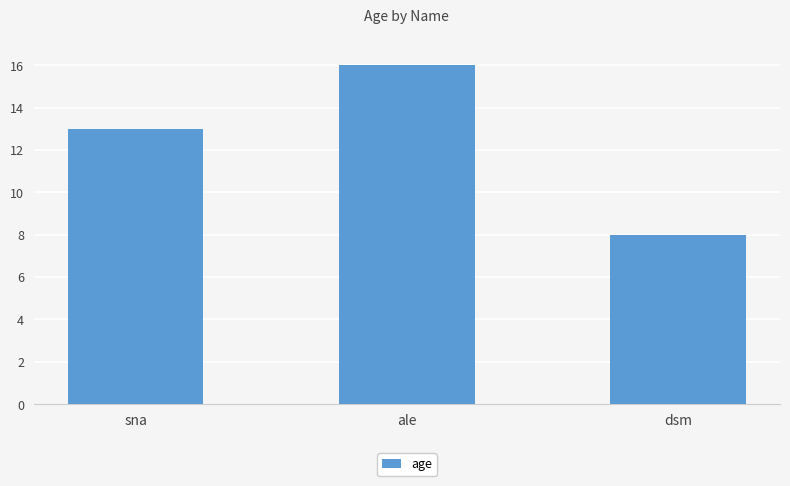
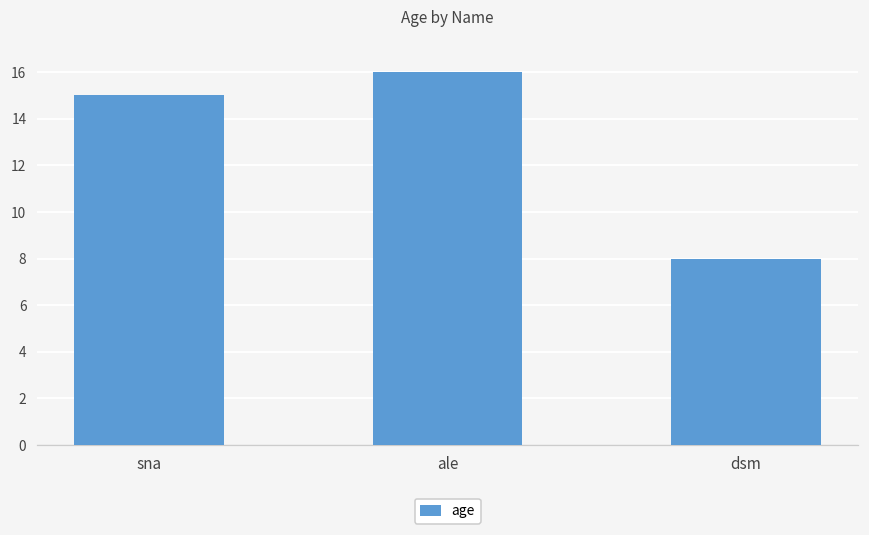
sna: 13 -> 15
